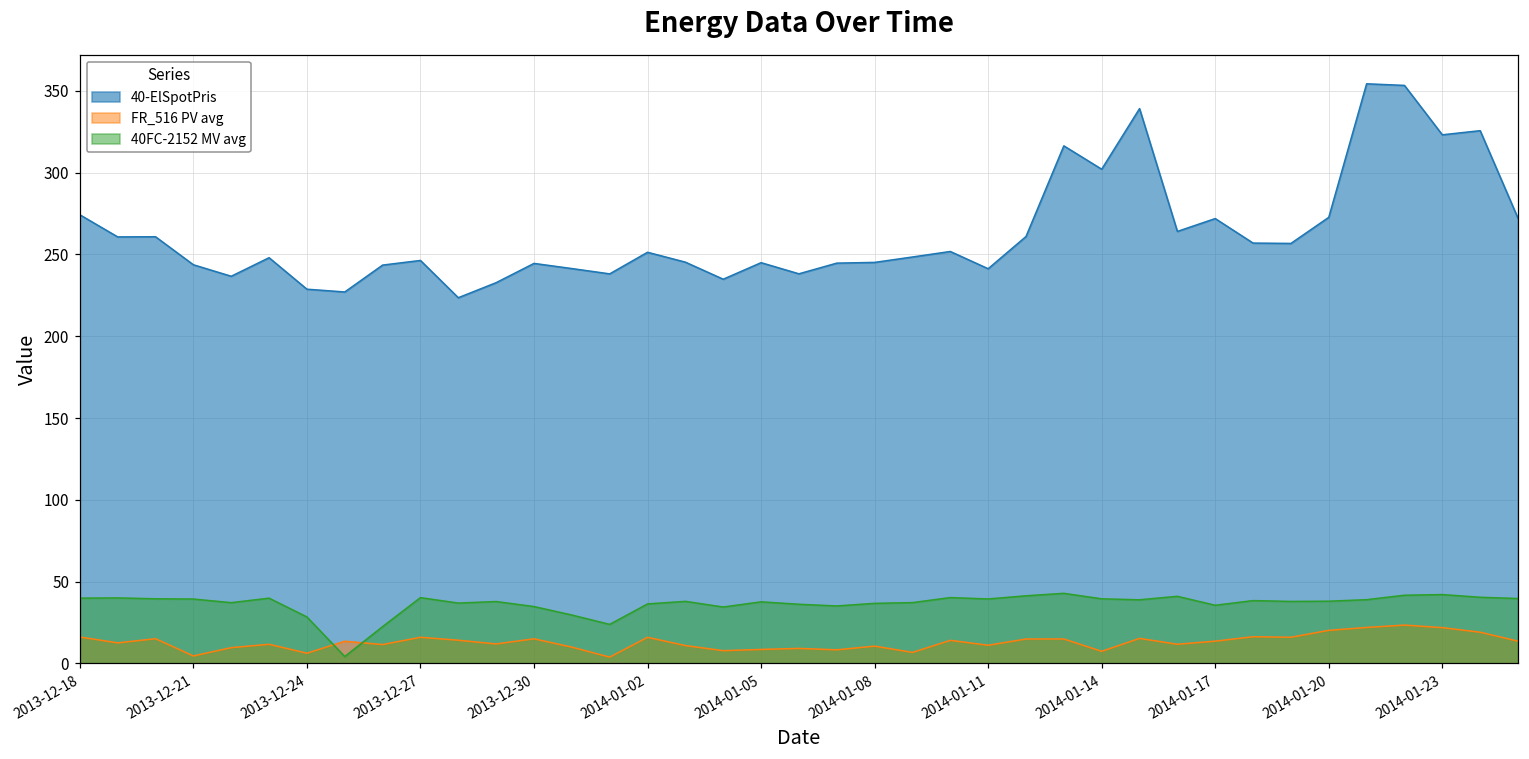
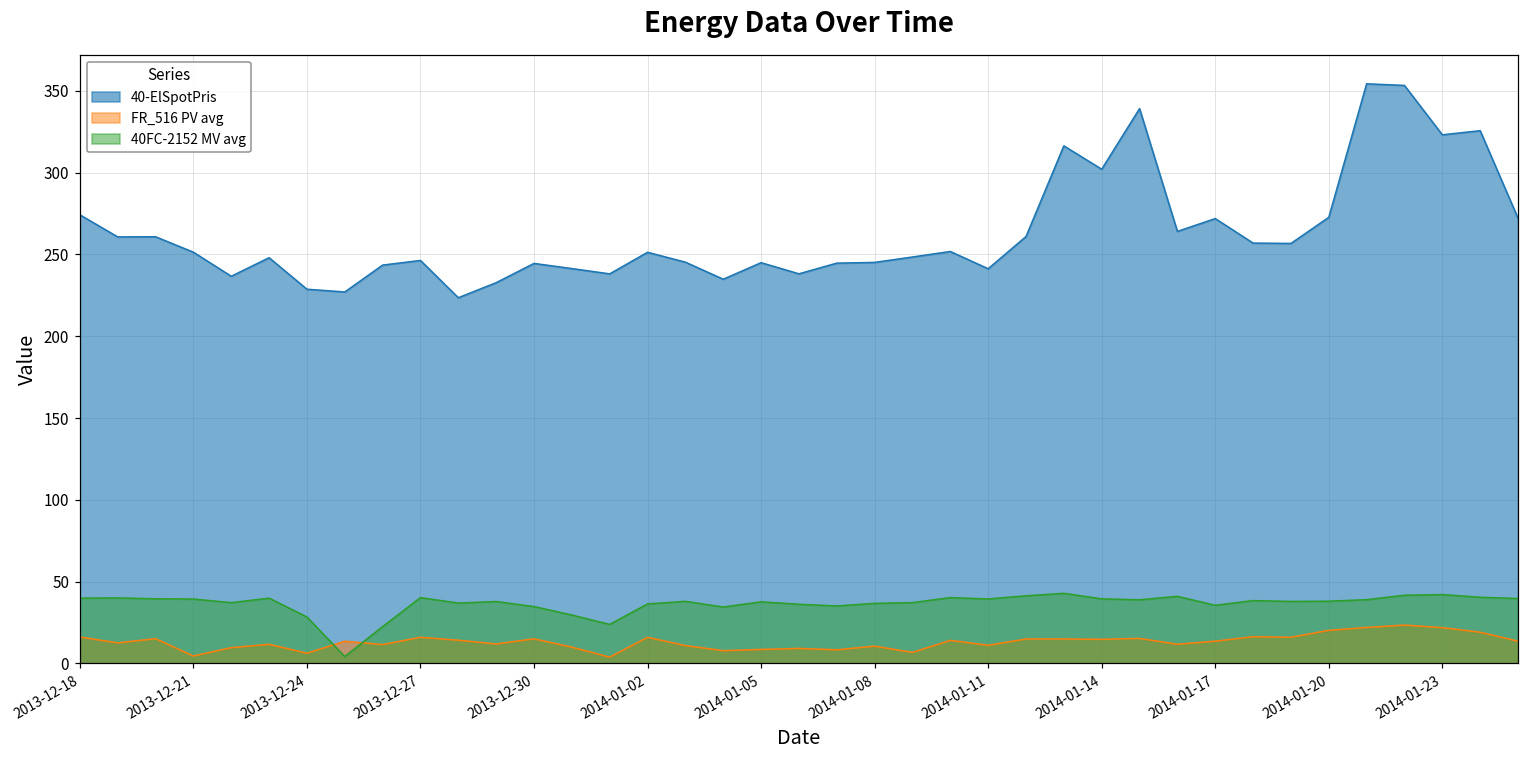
40-ElSpotPris, 2013-12-21: 244 -> 251
FR_516 PV avg, 2014-01-14: 7 -> 15
